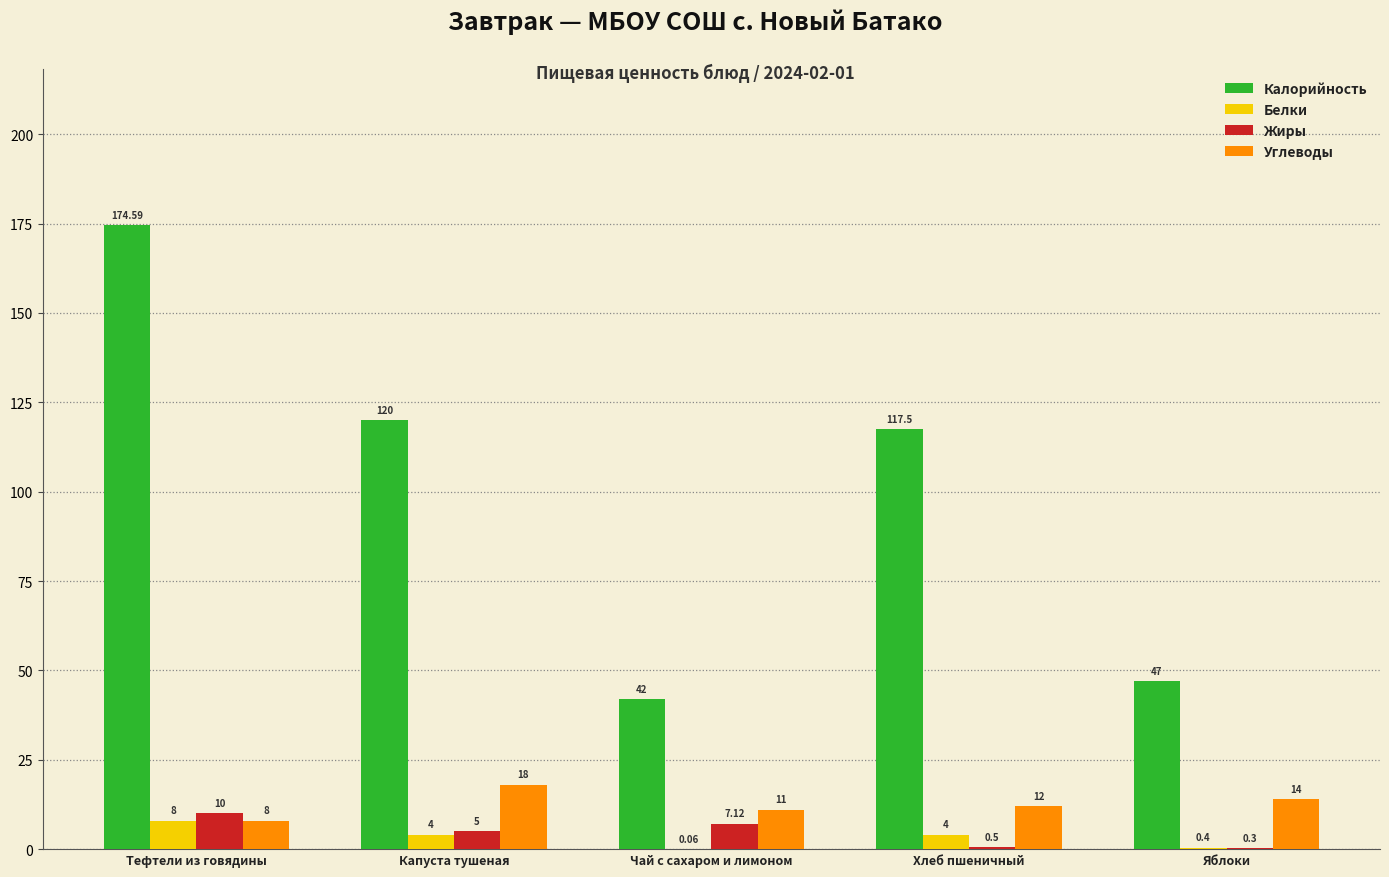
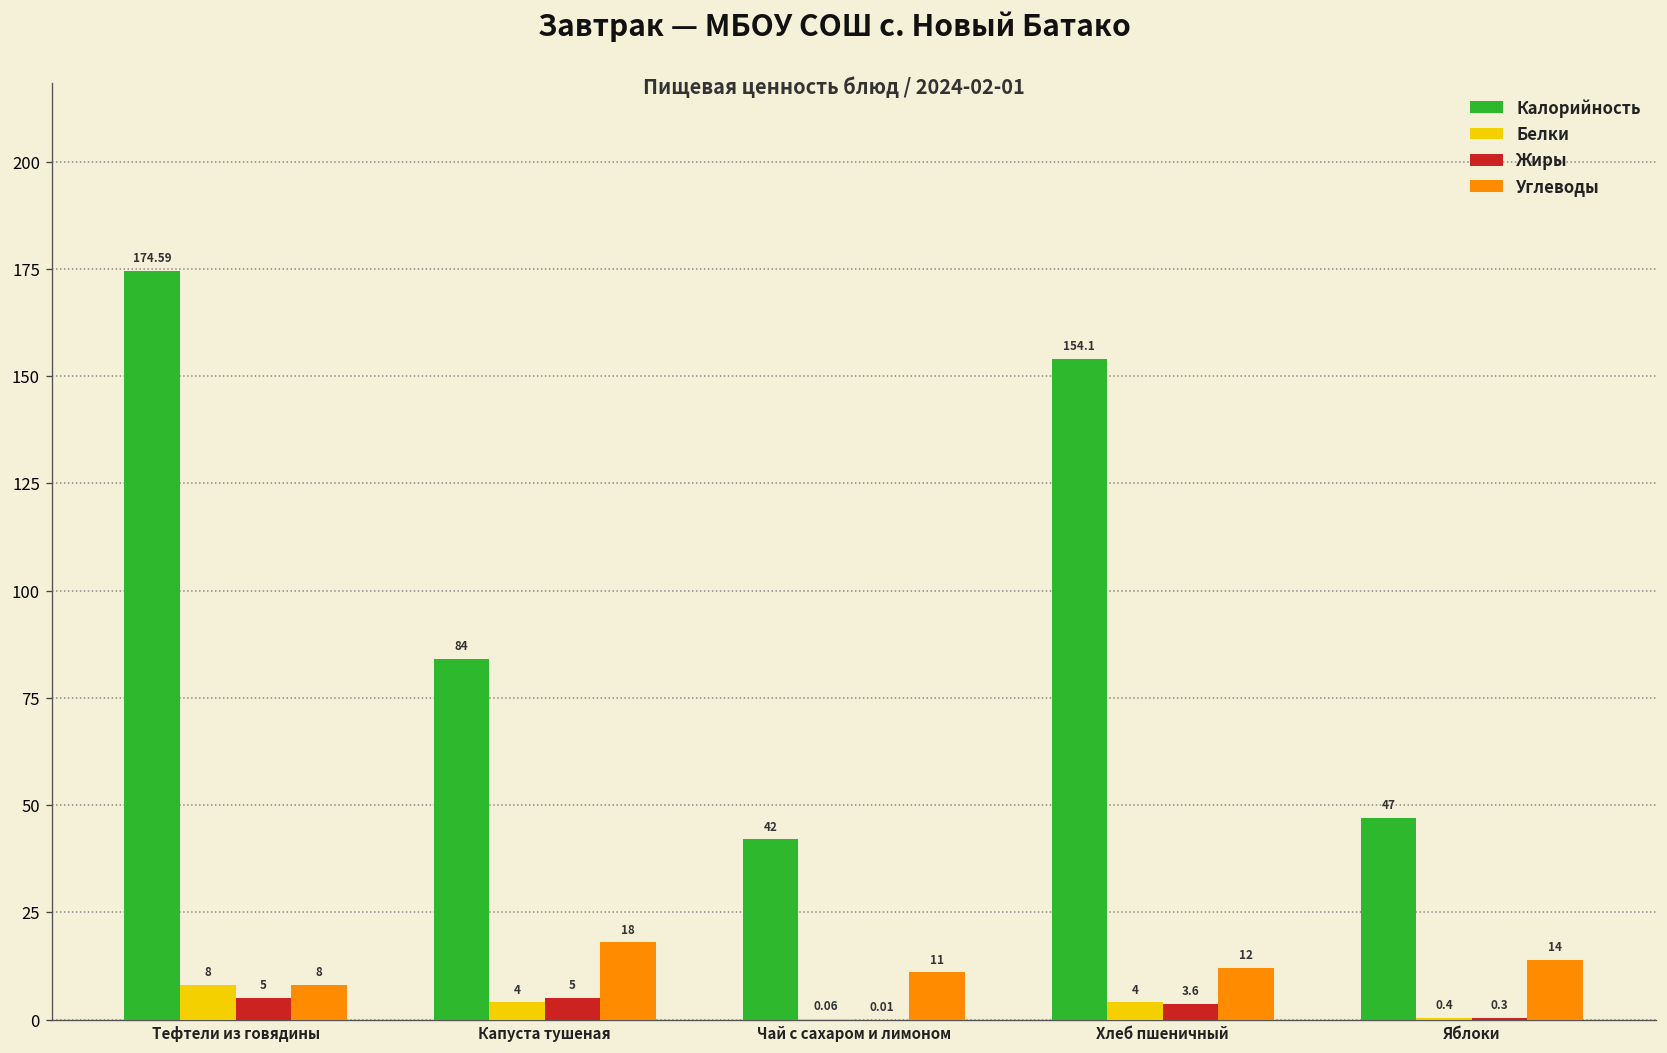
Жиры, Тефтели из говядины: 10 -> 5
Калорийность, Капуста тушеная: 120 -> 84
Жиры, Чай с сахаром и лимоном: 7.12 -> 0.01
Калорийность, Хлеб пшеничный: 117.5 -> 154.1
Жиры, Хлеб пшеничный: 0.5 -> 3.6
